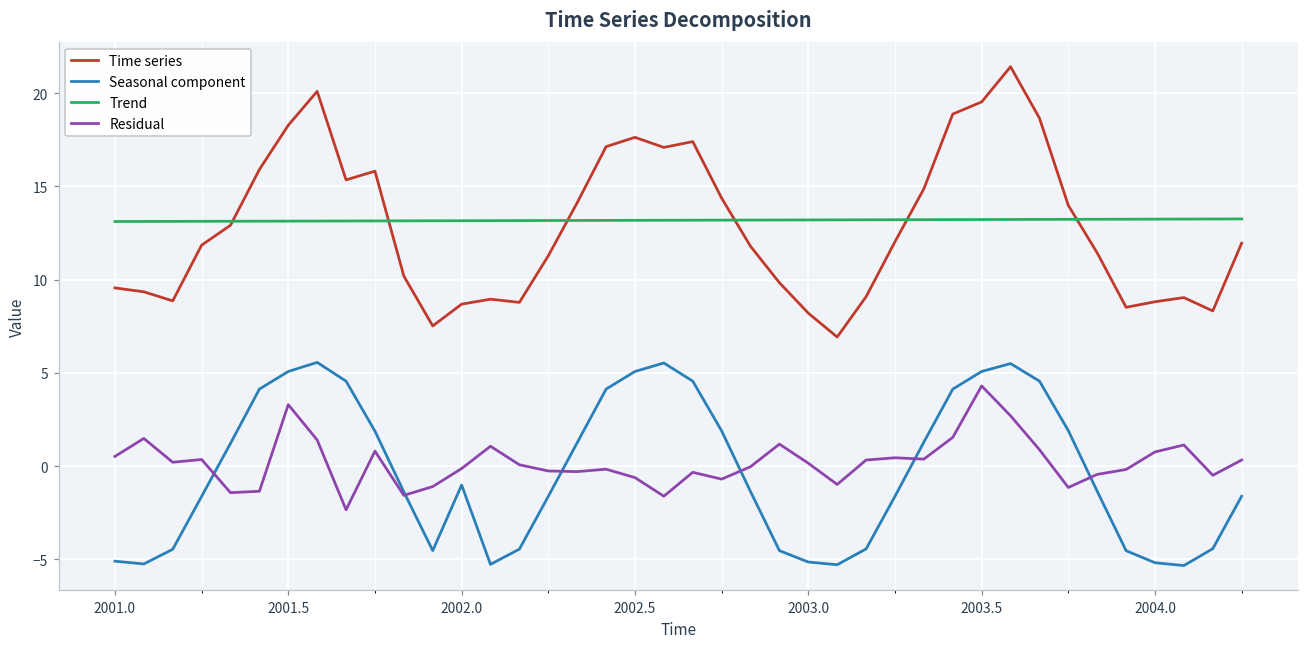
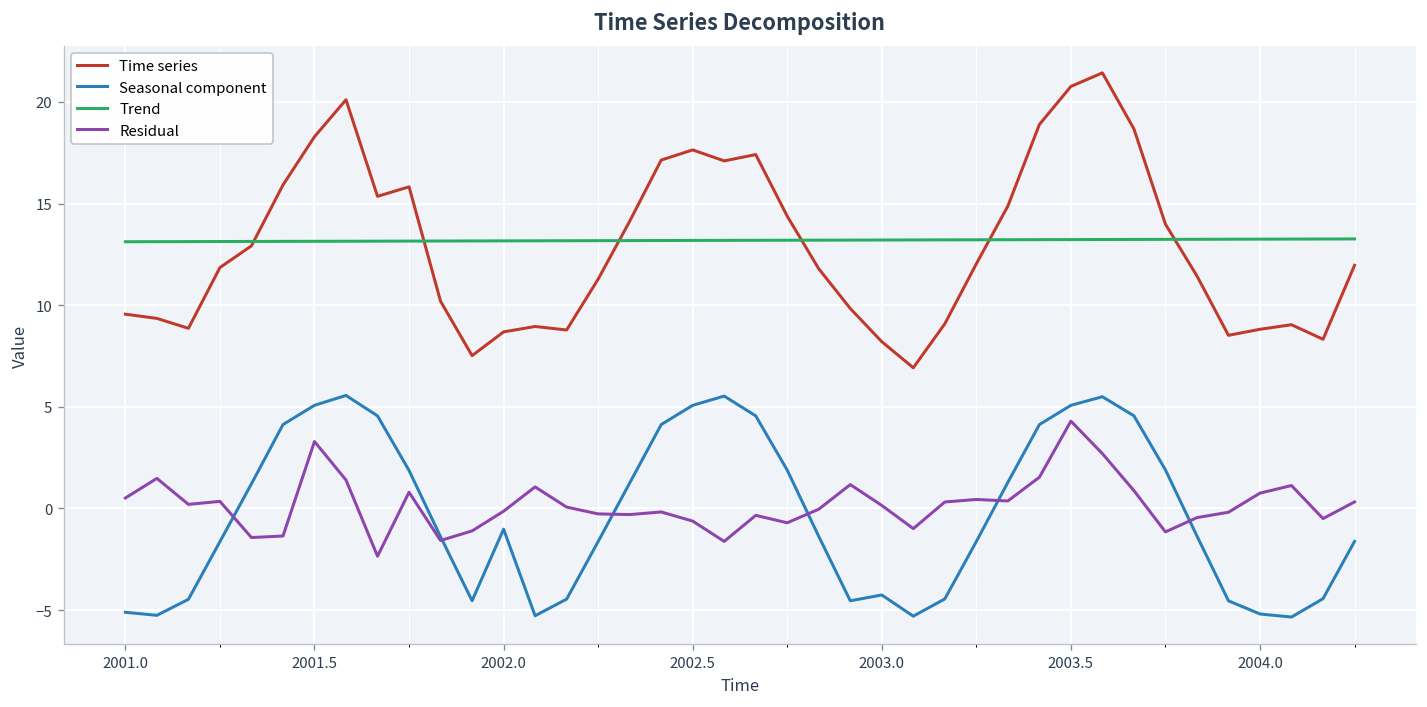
Seasonal component, 2003.0: -5.2 -> -4.3
Time series, 2003.5: 19.5 -> 20.8
